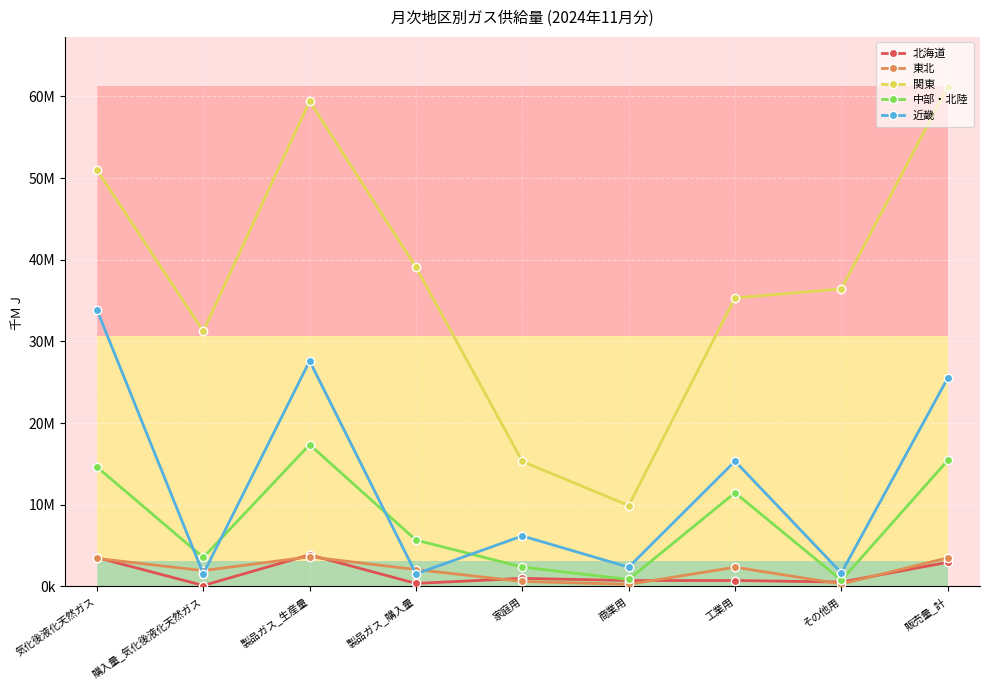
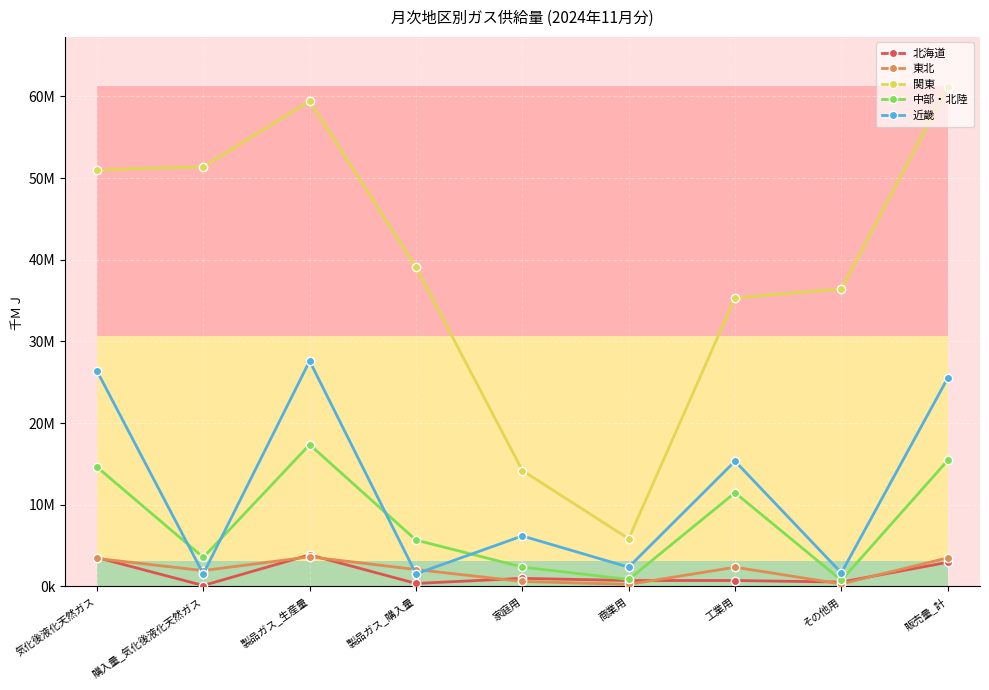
近畿, 気化後液化天然ガス: 34000000 -> 26000000
関東, 購入量_気化後液化天然ガス: 31000000 -> 51000000
関東, 家庭用: 15000000 -> 14000000
関東, 商業用: 10000000 -> 6000000
